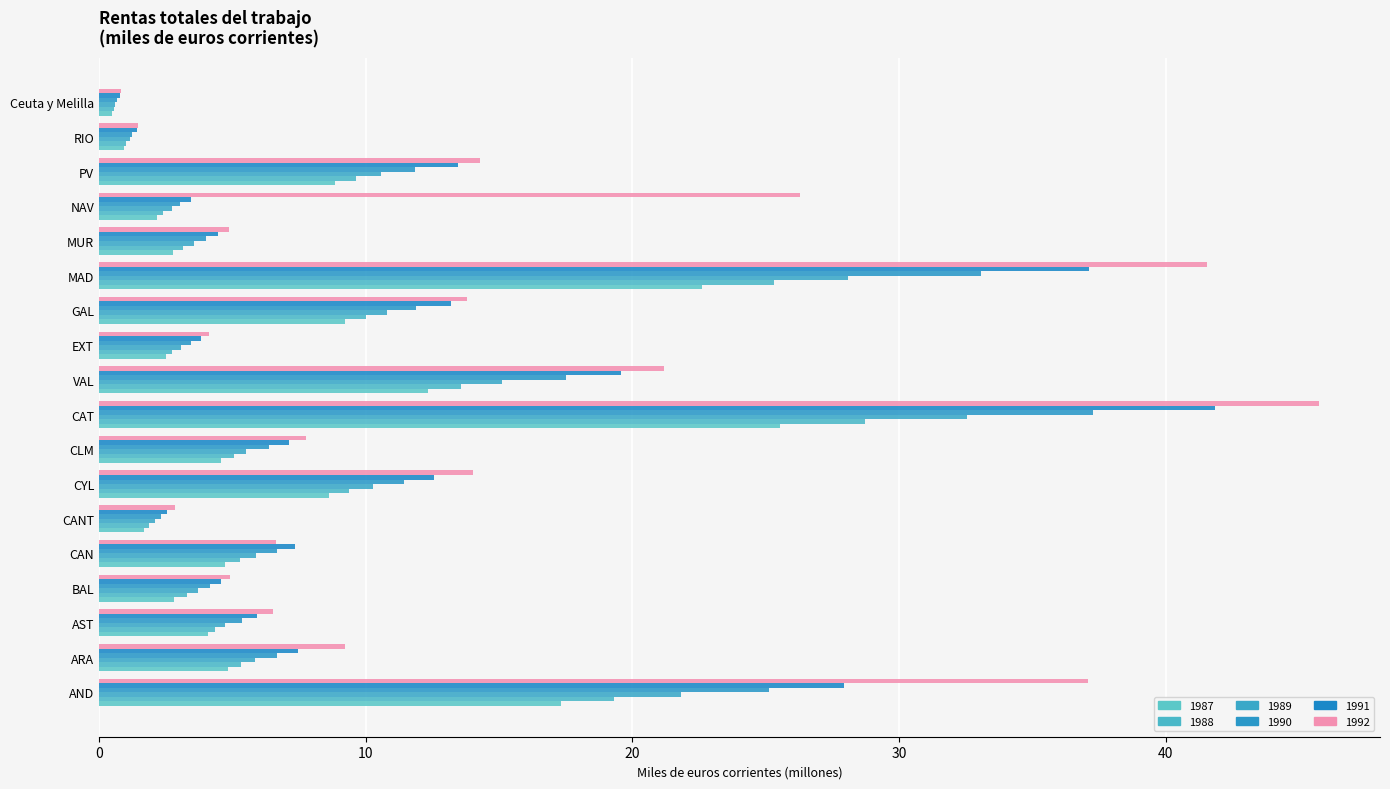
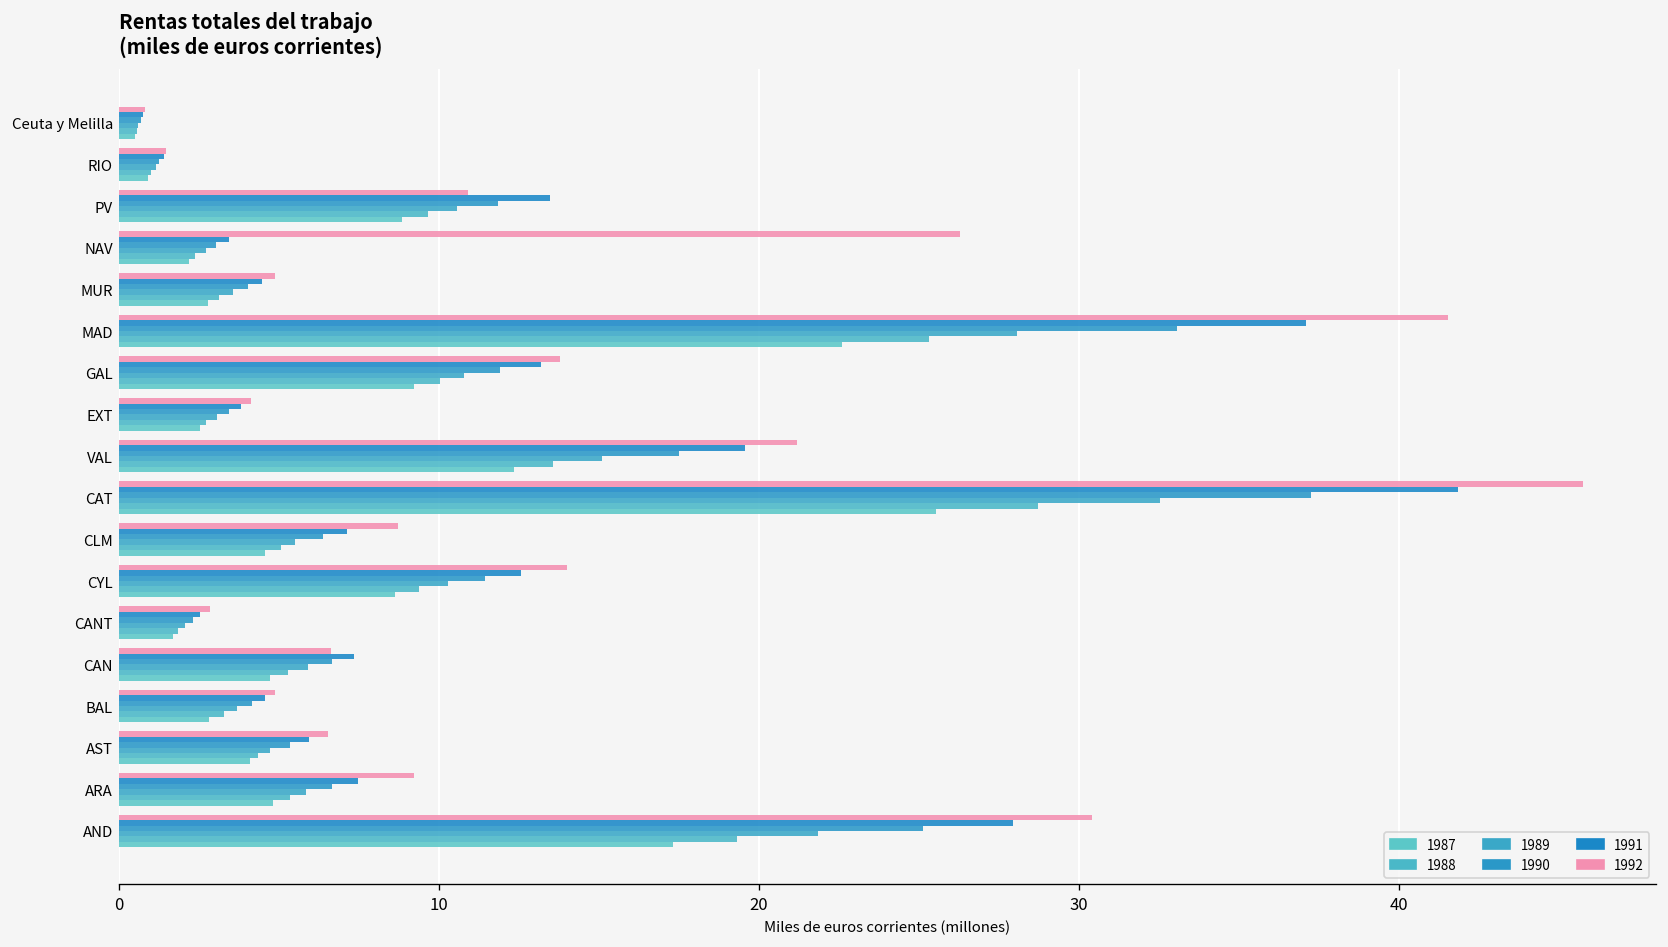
1992, PV: 14.3 -> 10.9
1992, CLM: 7.7 -> 8.7
1992, AND: 37.1 -> 30.4
